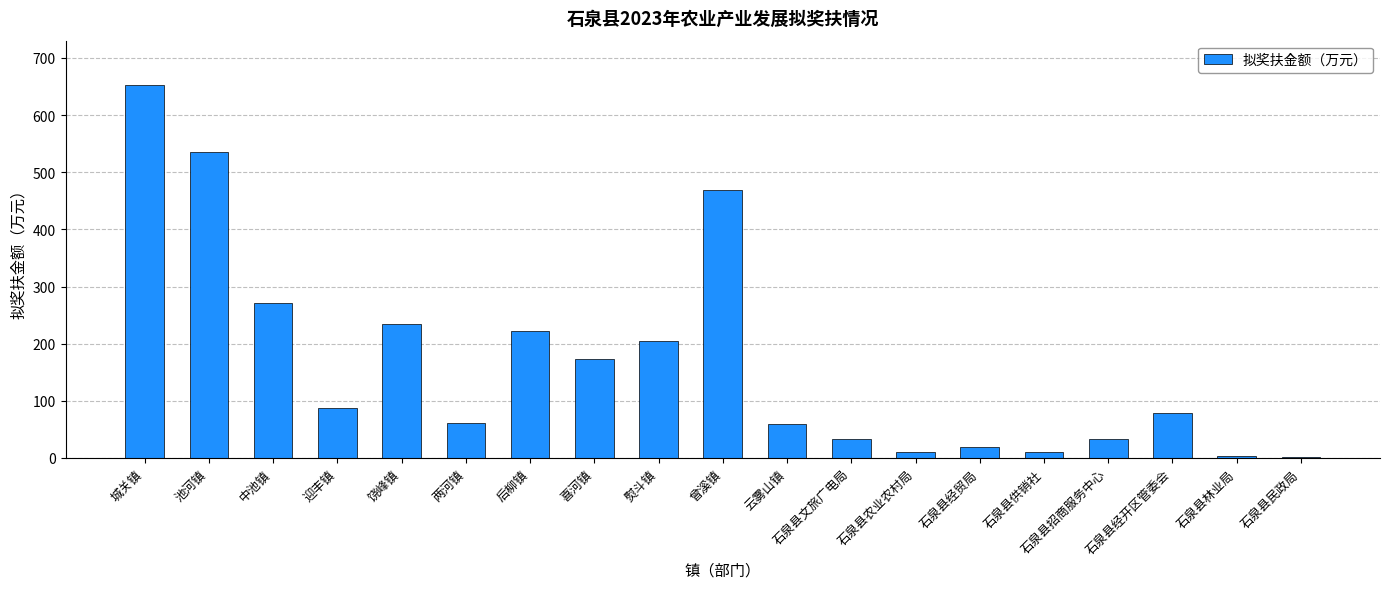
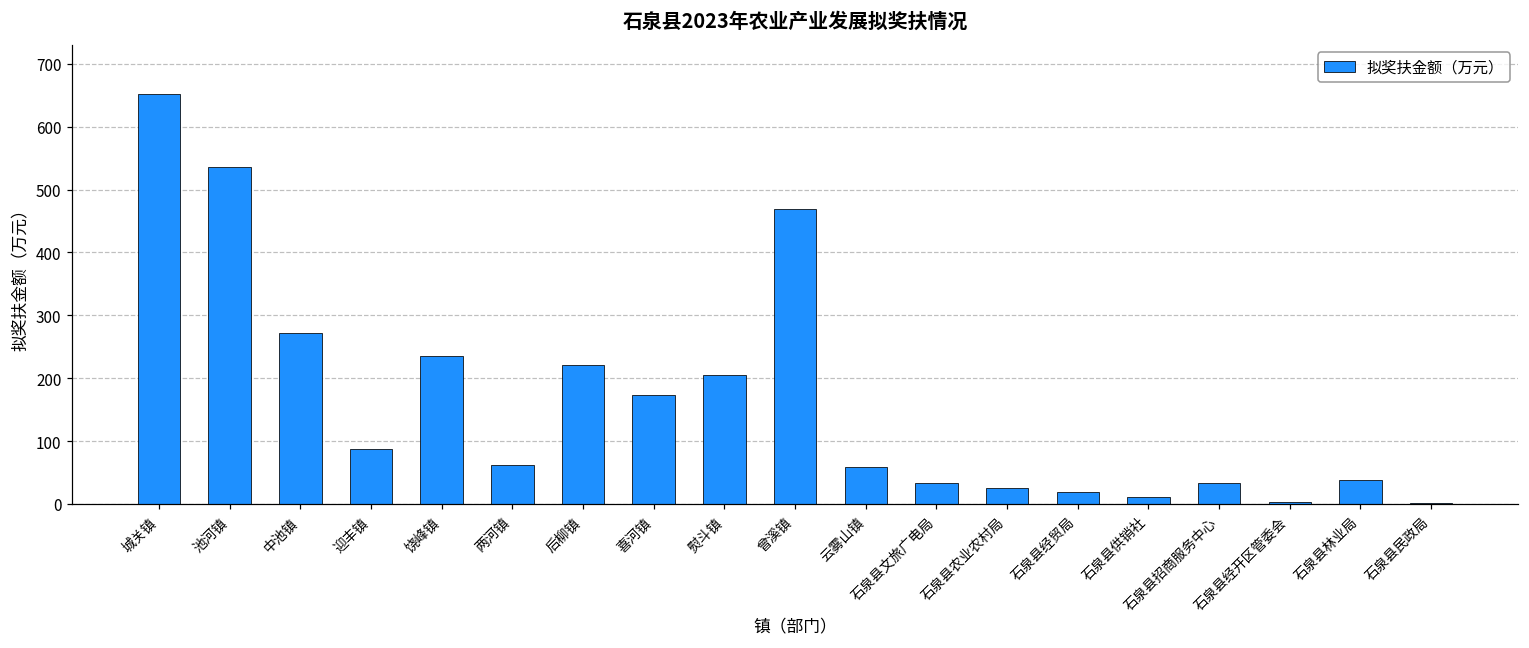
石泉县农业农村局: 10 -> 30
石泉县经开区管委会: 80 -> 0
石泉县林业局: 0 -> 40
